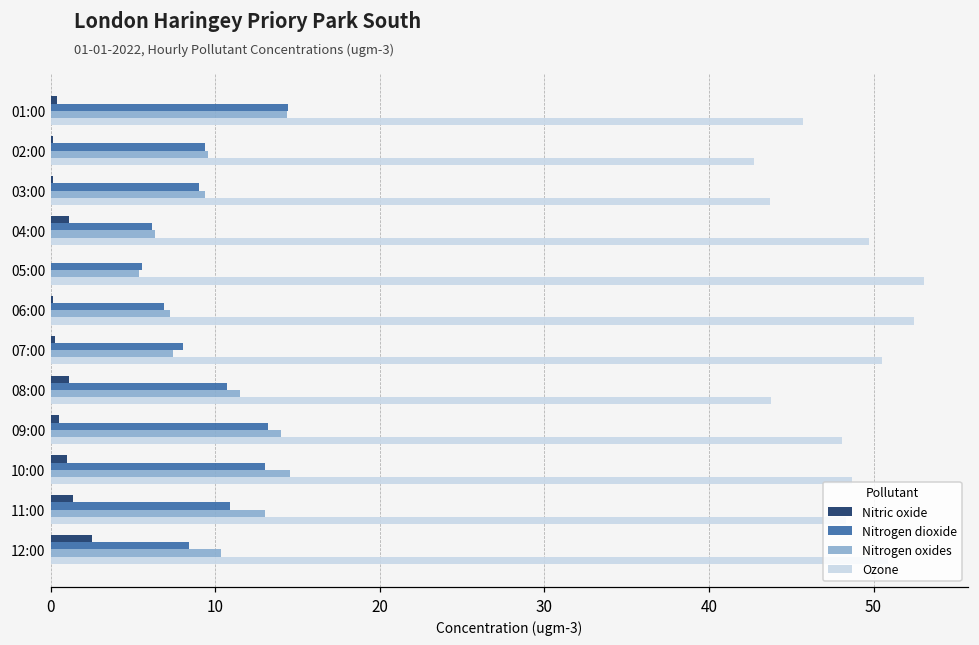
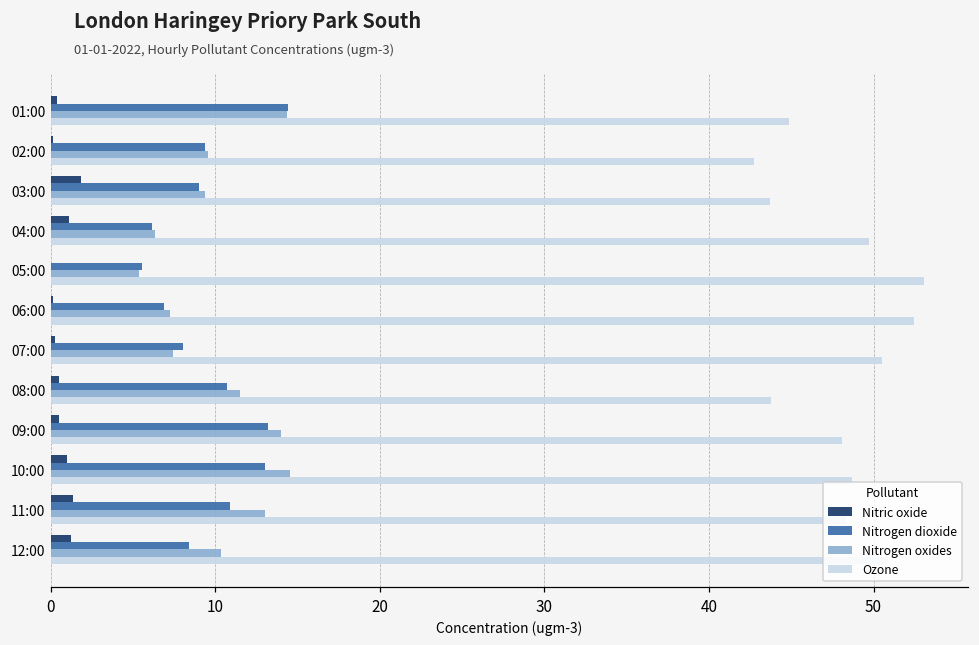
Ozone, 01:00: 45.7 -> 44.9
Nitric oxide, 03:00: 0.1 -> 1.8
Nitric oxide, 08:00: 1.1 -> 0.5
Nitric oxide, 12:00: 2.5 -> 1.2
